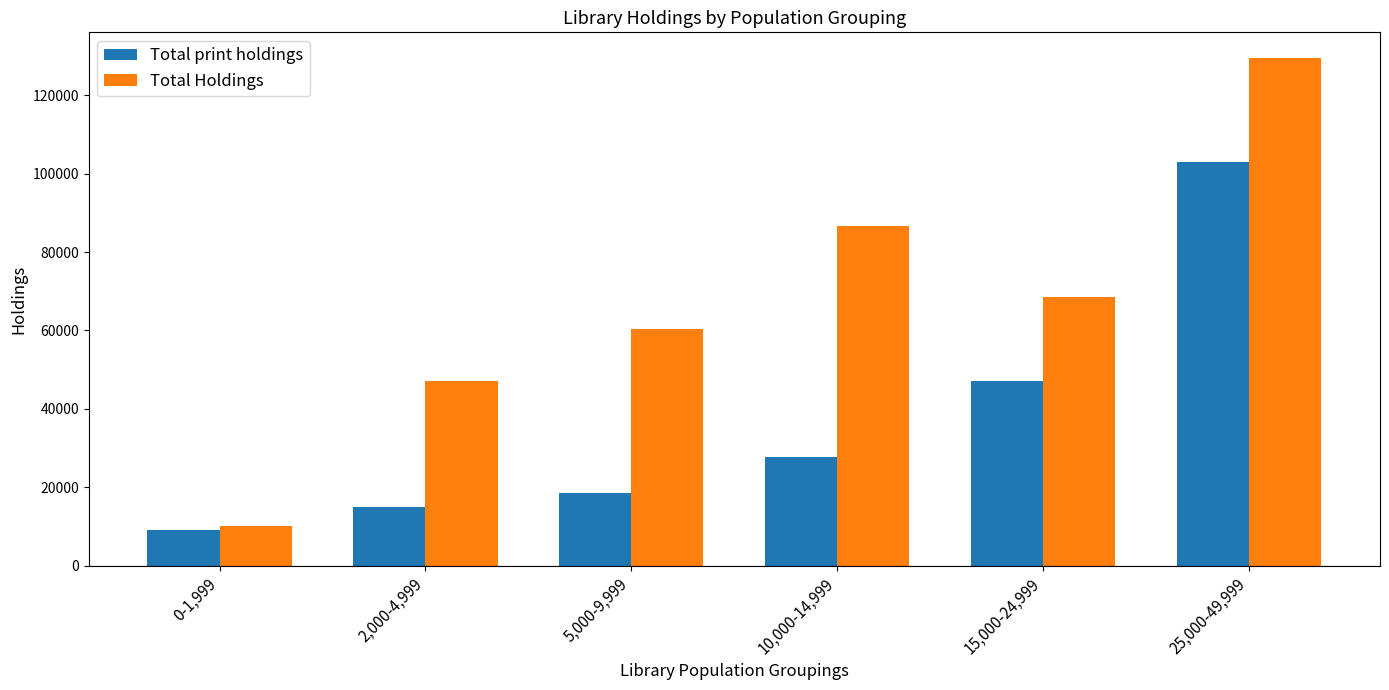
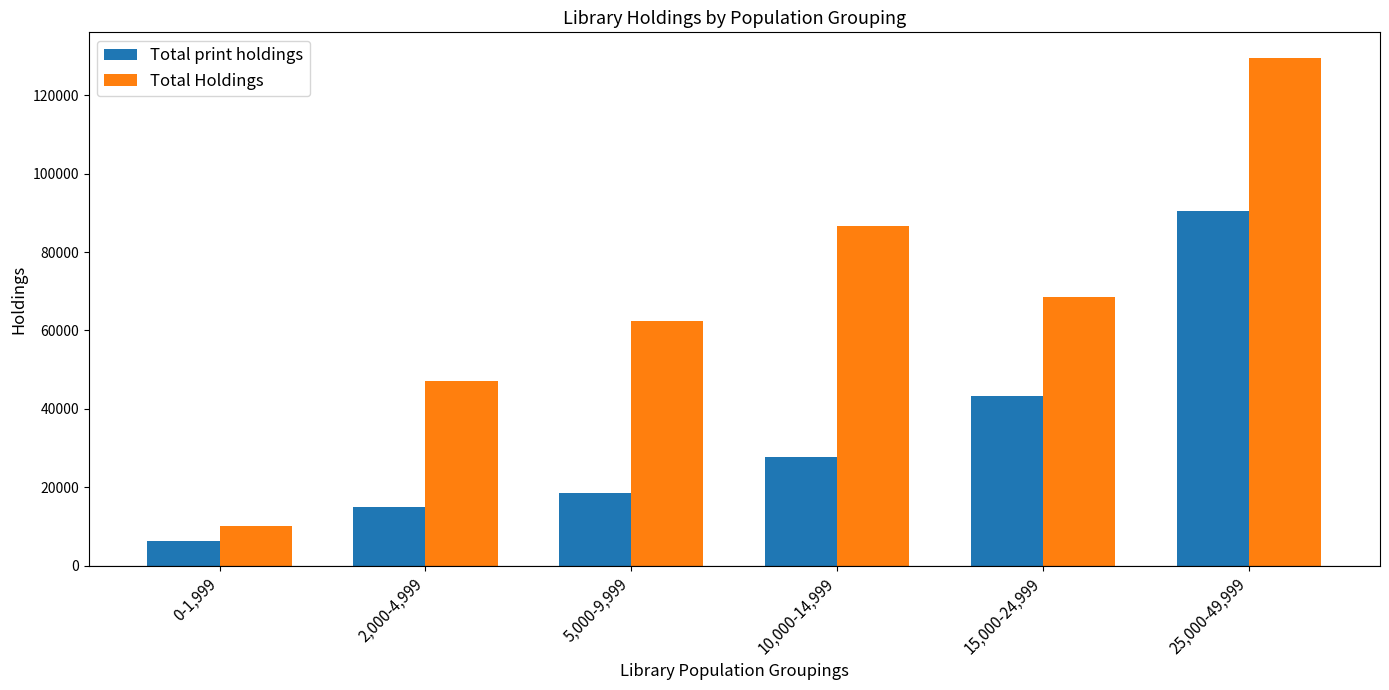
Total print holdings, 0-1,999: 9000 -> 6000
Total Holdings, 5,000-9,999: 60000 -> 62000
Total print holdings, 15,000-24,999: 47000 -> 43000
Total print holdings, 25,000-49,999: 103000 -> 91000
